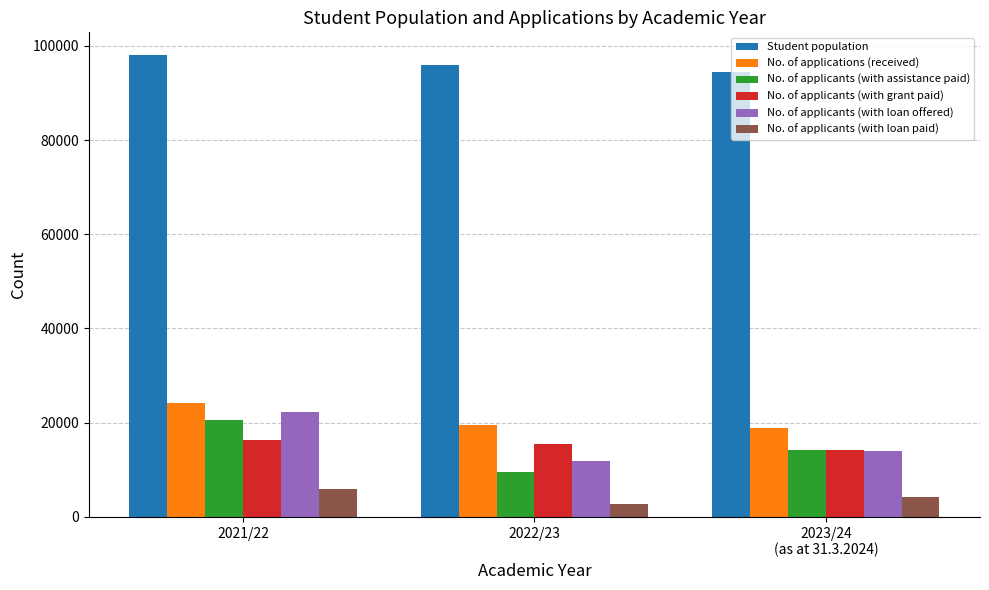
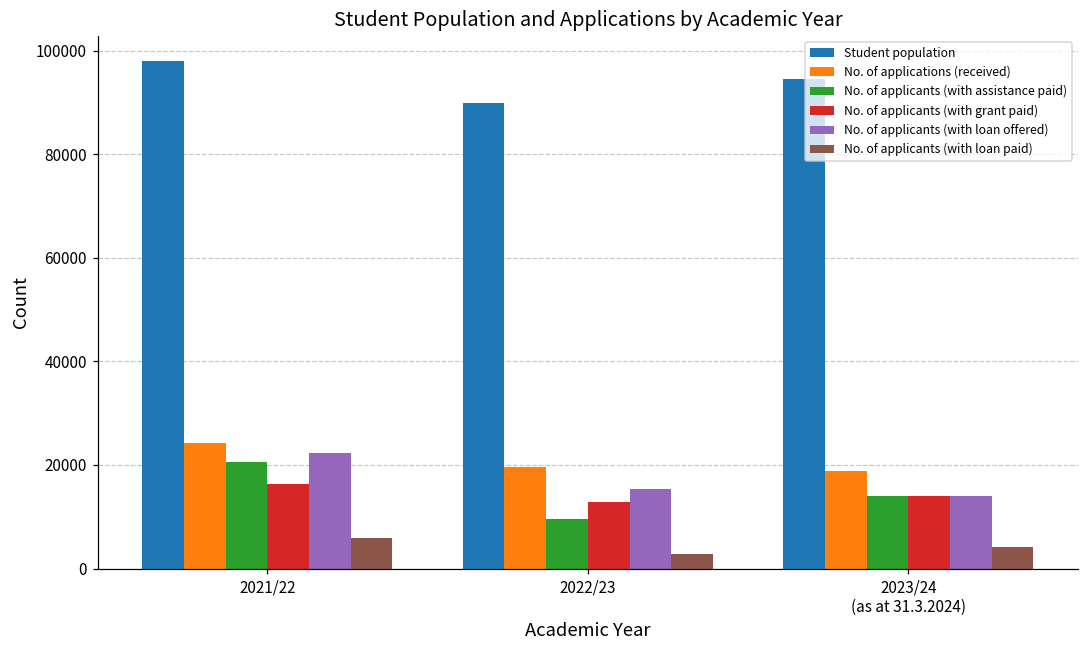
Student population, 2022/23: 96000 -> 90000
No. of applicants (with grant paid), 2022/23: 16000 -> 13000
No. of applicants (with loan offered), 2022/23: 12000 -> 15000
